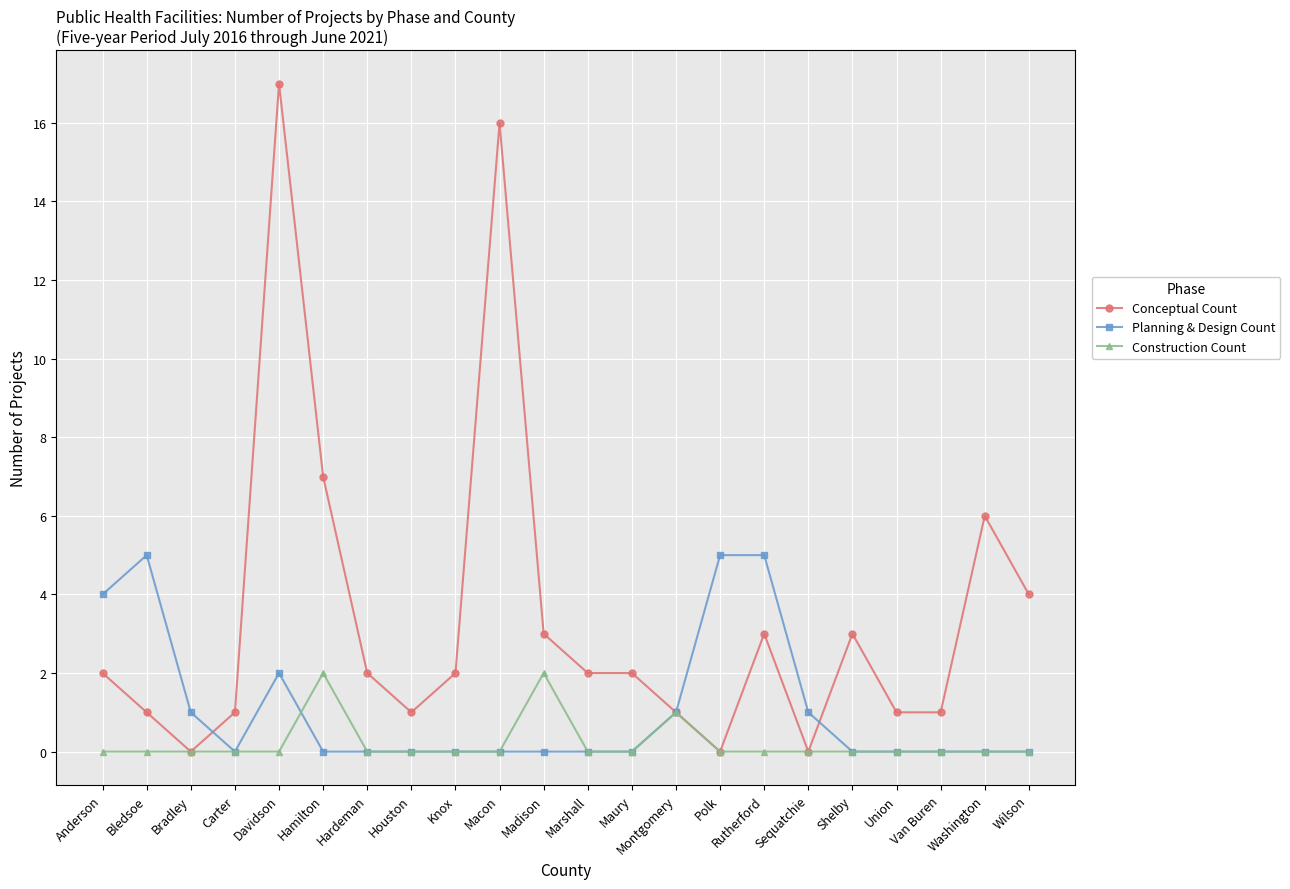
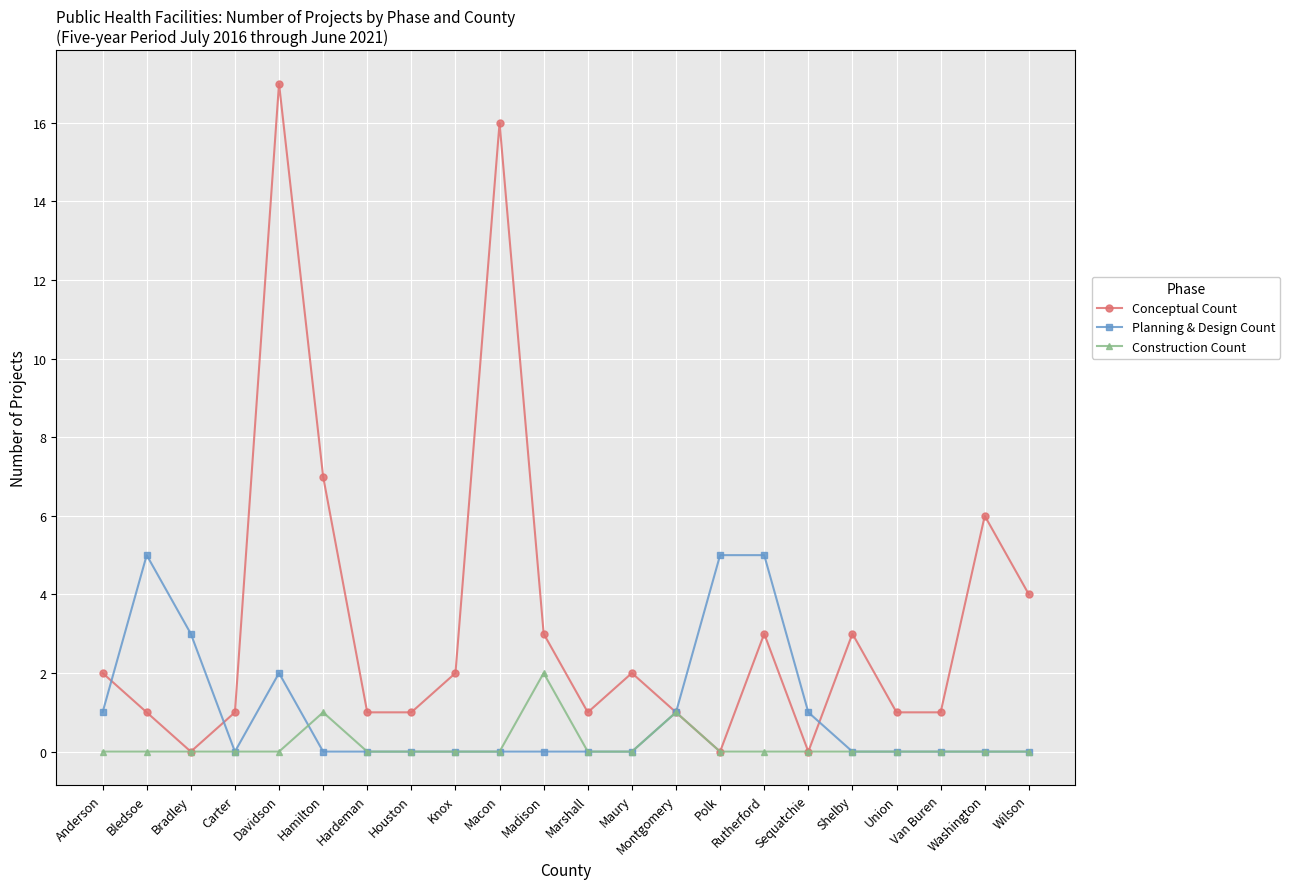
Planning & Design Count, Anderson: 4 -> 1
Planning & Design Count, Bradley: 1 -> 3
Construction Count, Hamilton: 2 -> 1
Conceptual Count, Hardeman: 2 -> 1
Conceptual Count, Marshall: 2 -> 1
